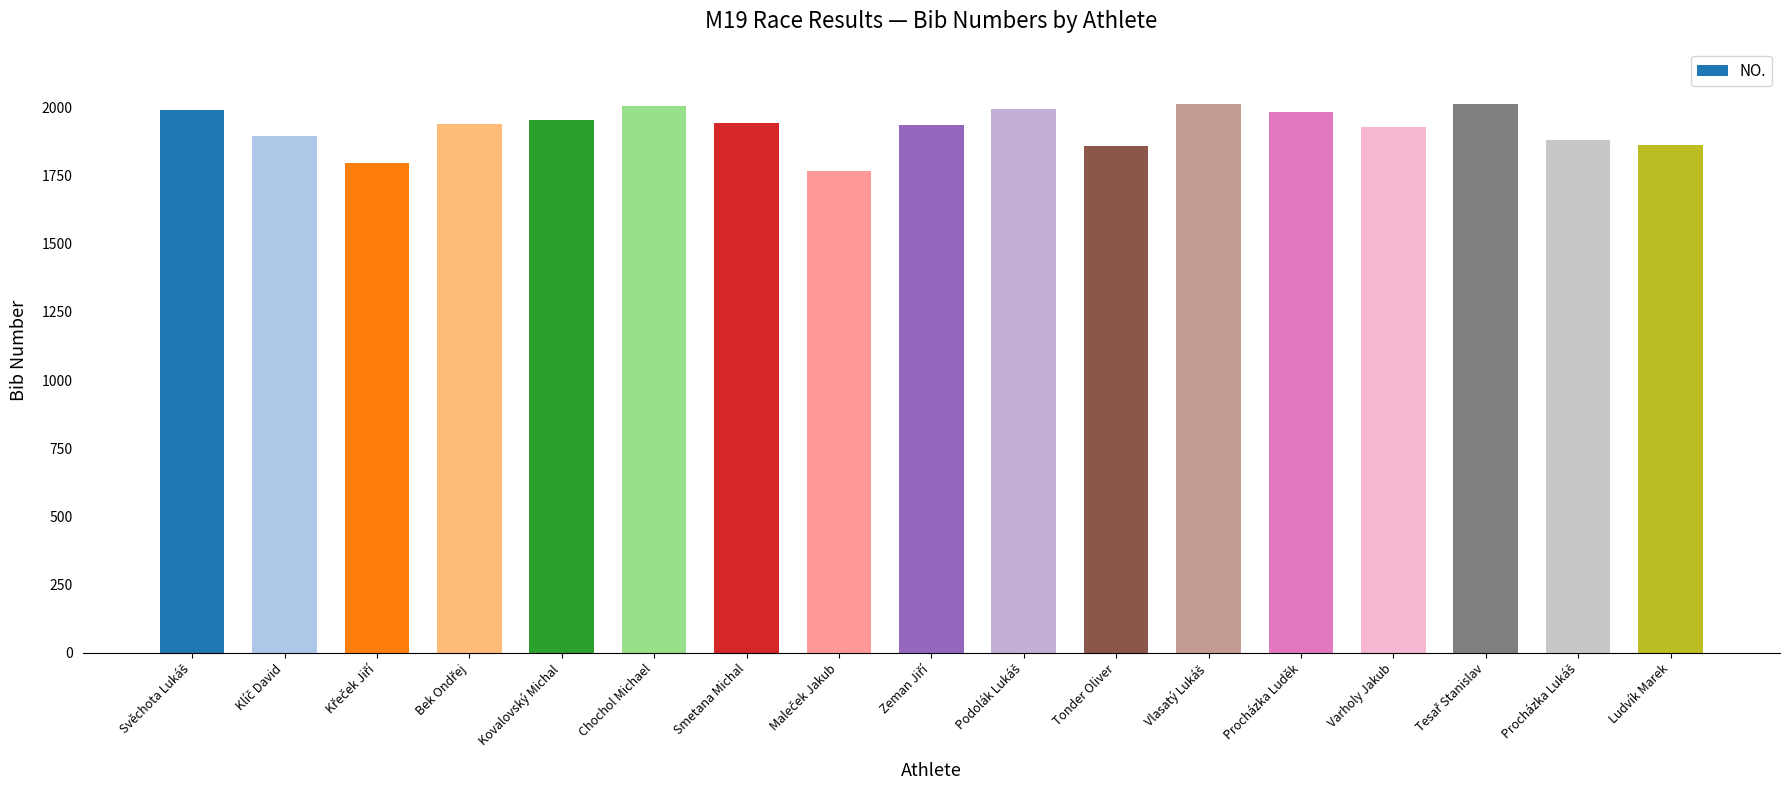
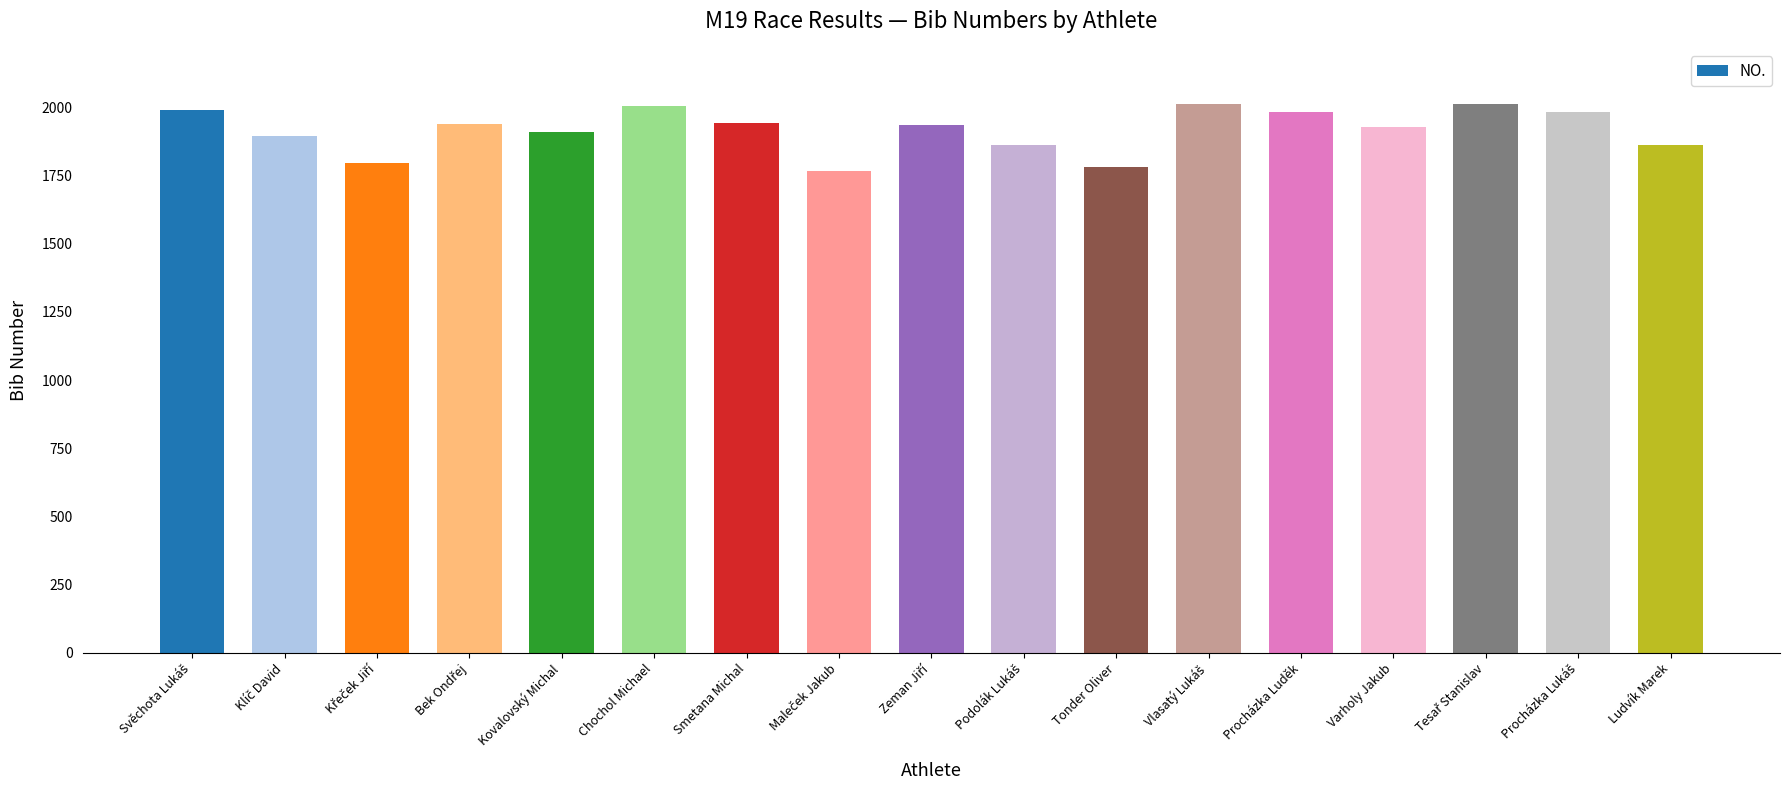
Kovalovský Michal: 1950 -> 1910
Podolák Lukáš: 1990 -> 1860
Tonder Oliver: 1860 -> 1780
Procházka Lukáš: 1880 -> 1980
